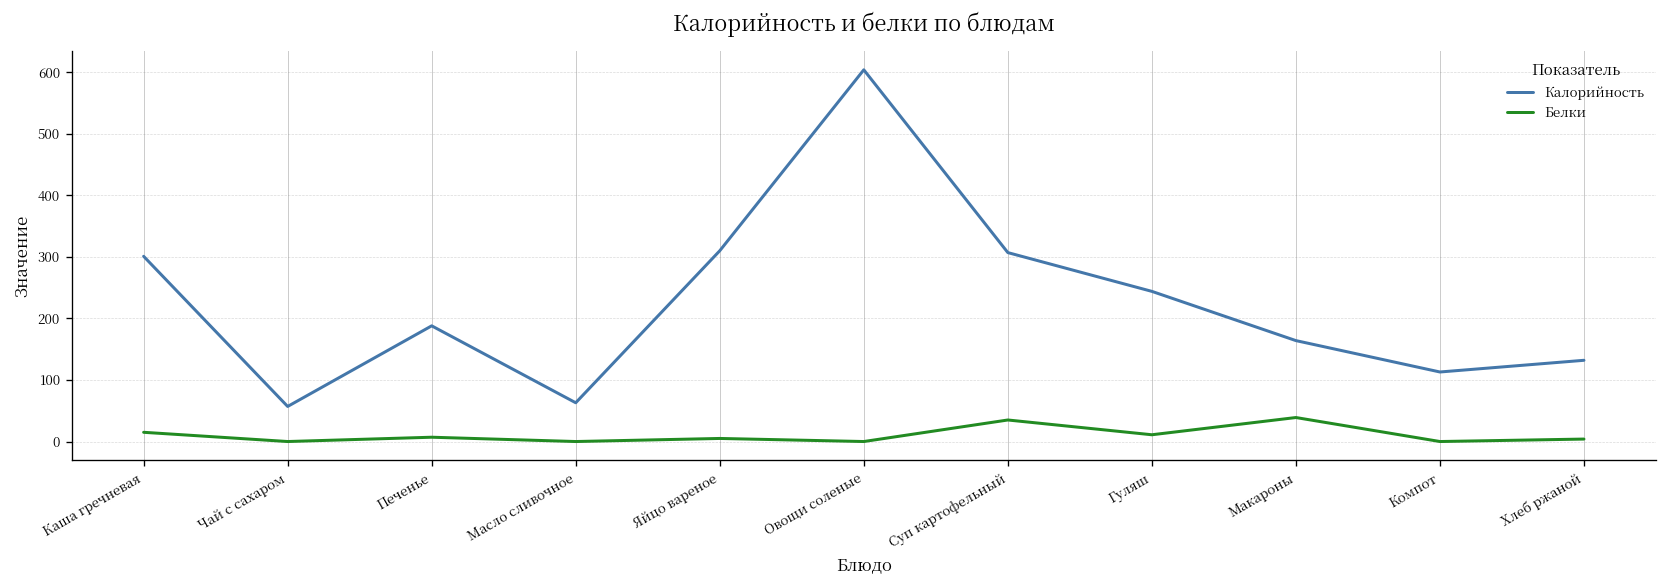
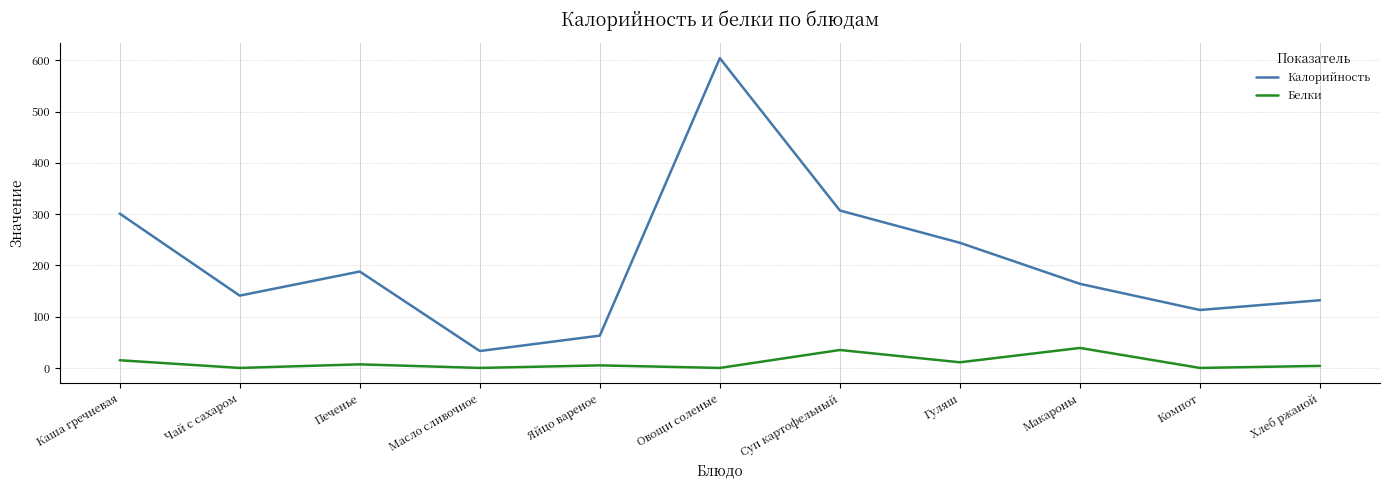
Калорийность, Чай с сахаром: 60 -> 140
Калорийность, Масло сливочное: 60 -> 30
Калорийность, Яйцо вареное: 310 -> 60
